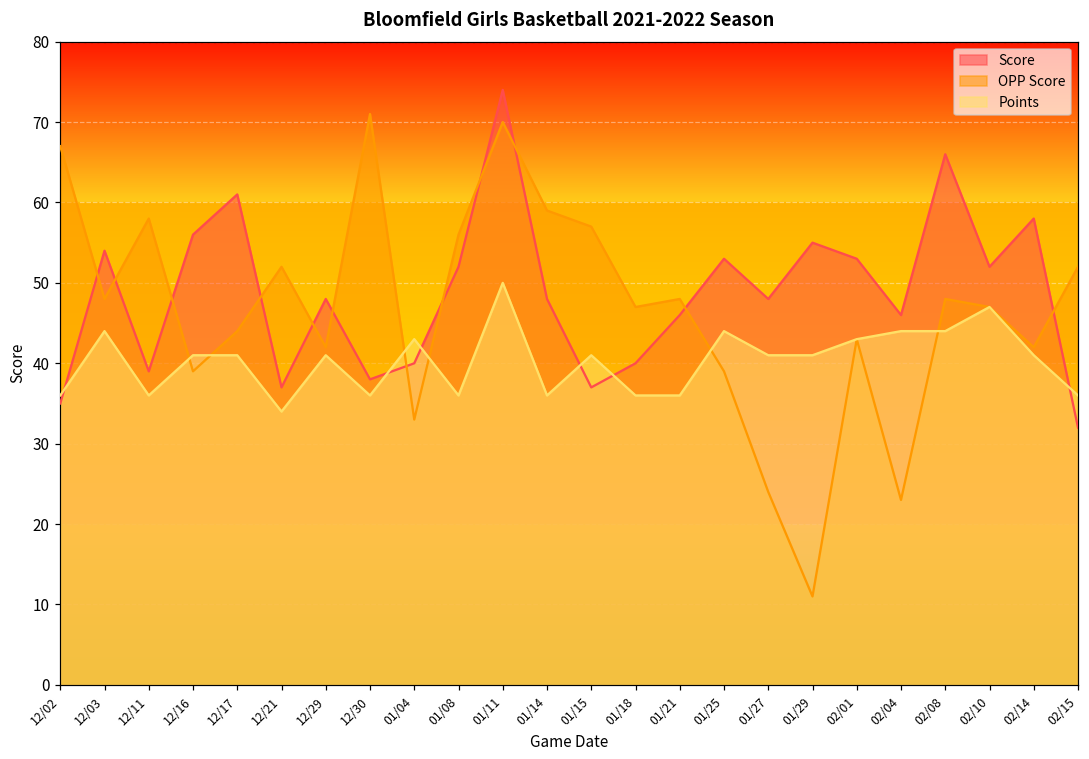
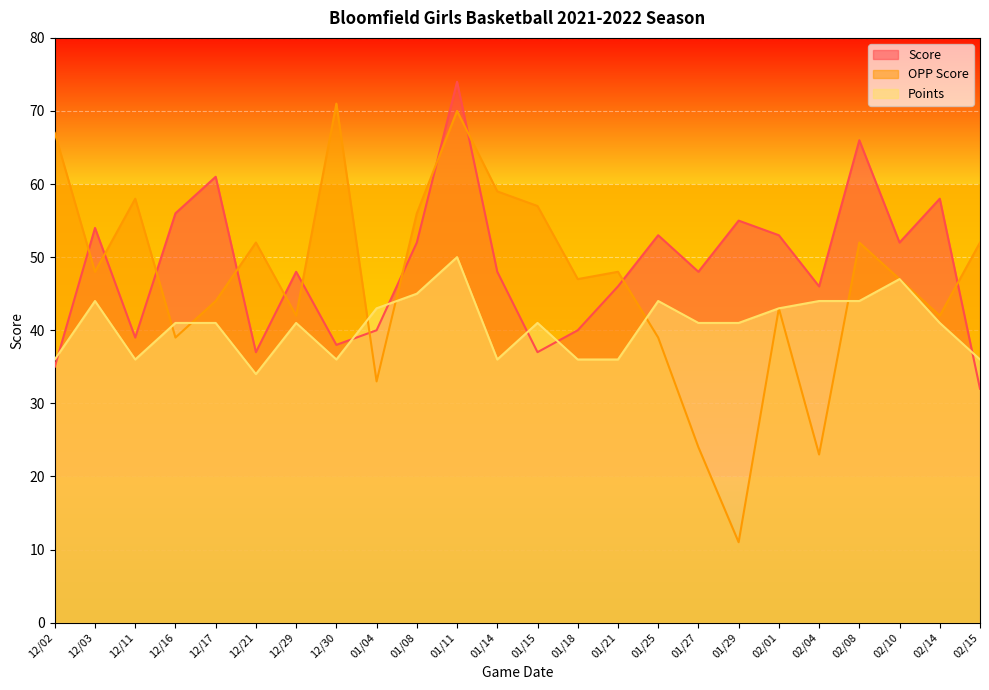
Points, 01/08: 36 -> 45
OPP Score, 02/08: 48 -> 52
